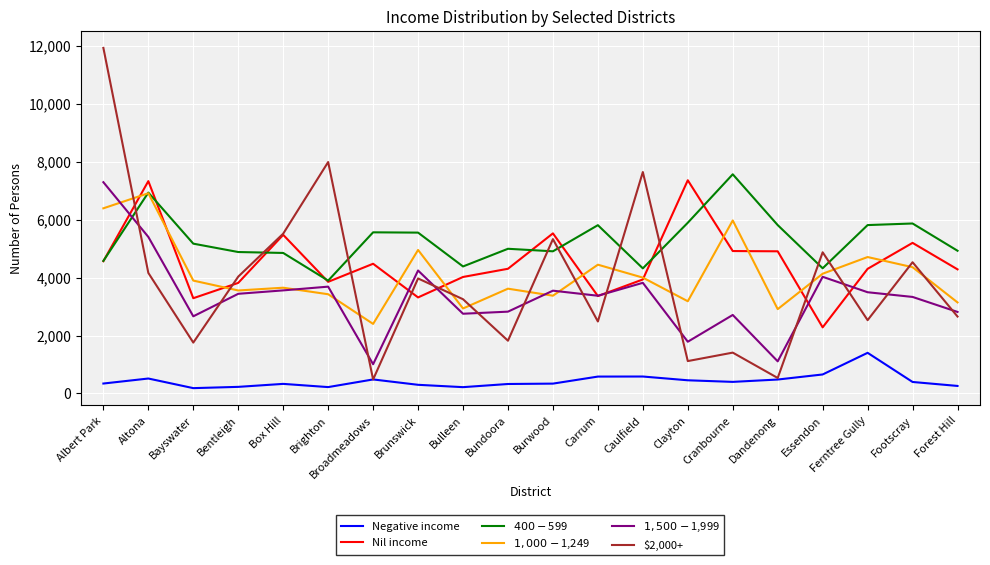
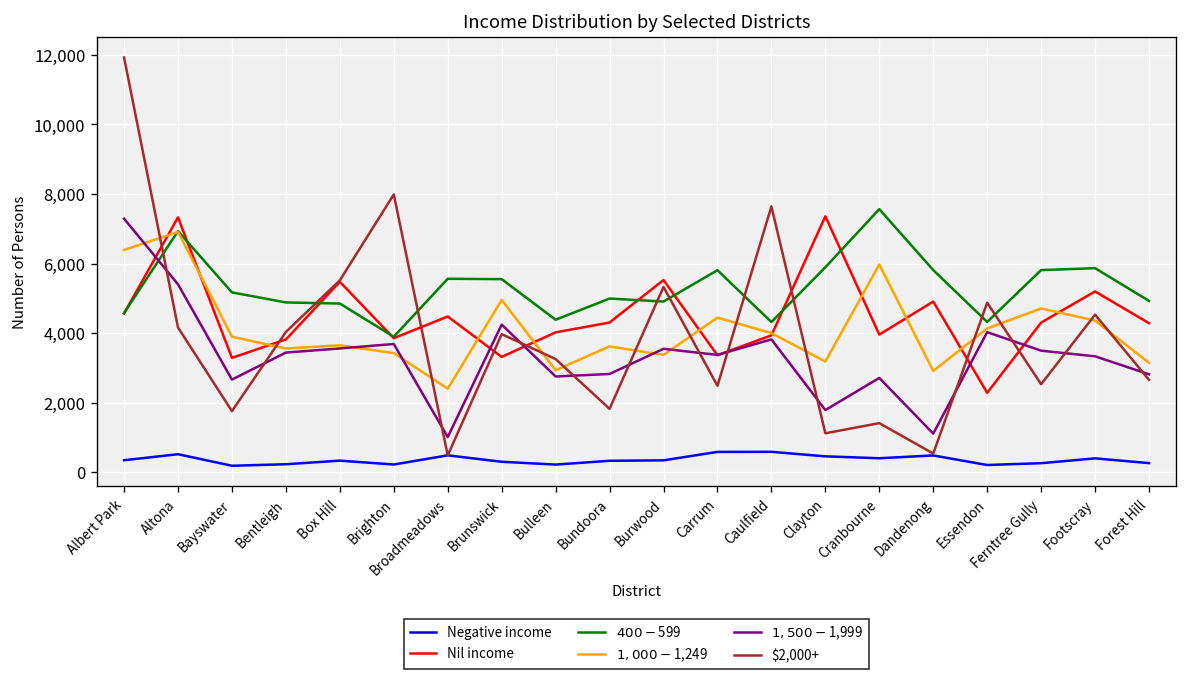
Nil income, Cranbourne: 4,900 -> 4,000
Negative income, Essendon: 700 -> 200
Negative income, Ferntree Gully: 1,400 -> 300
